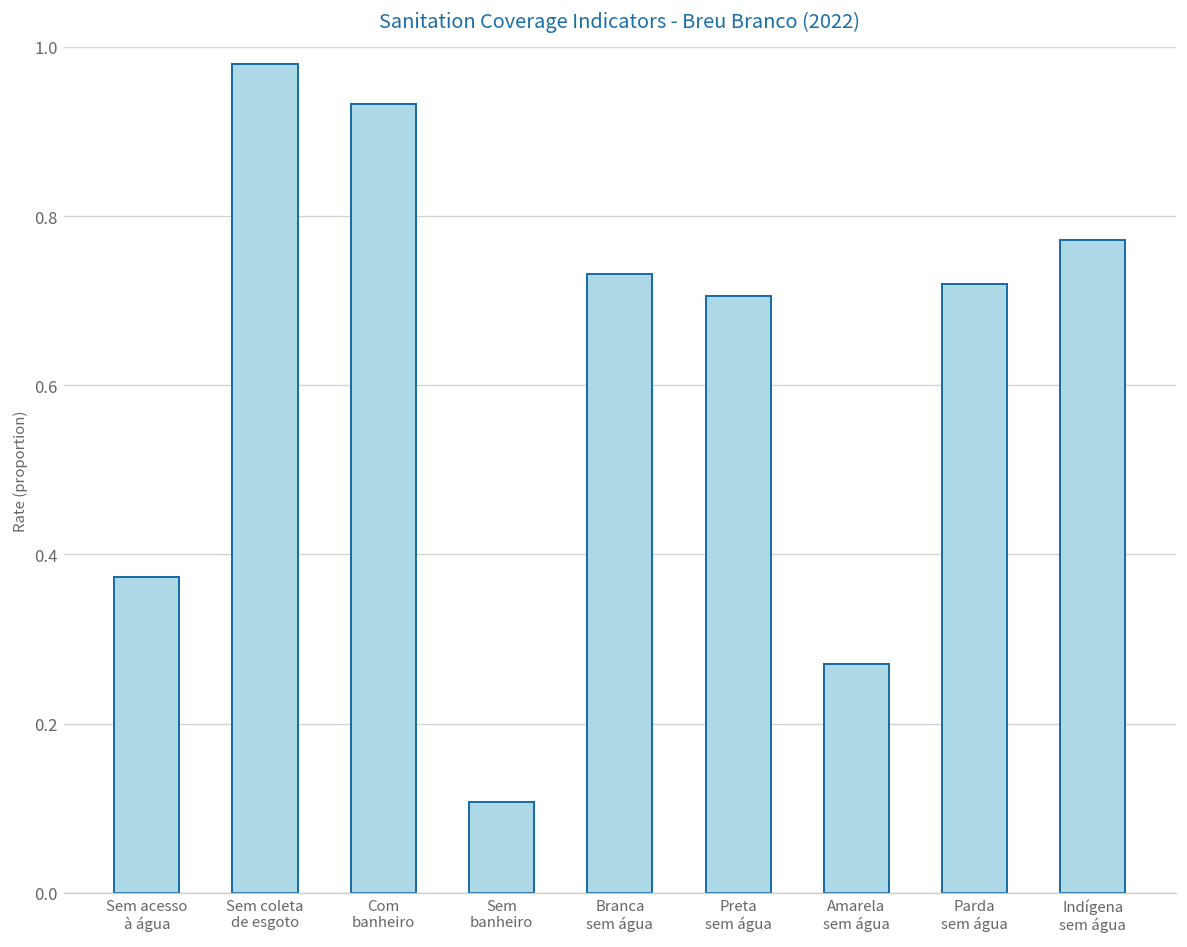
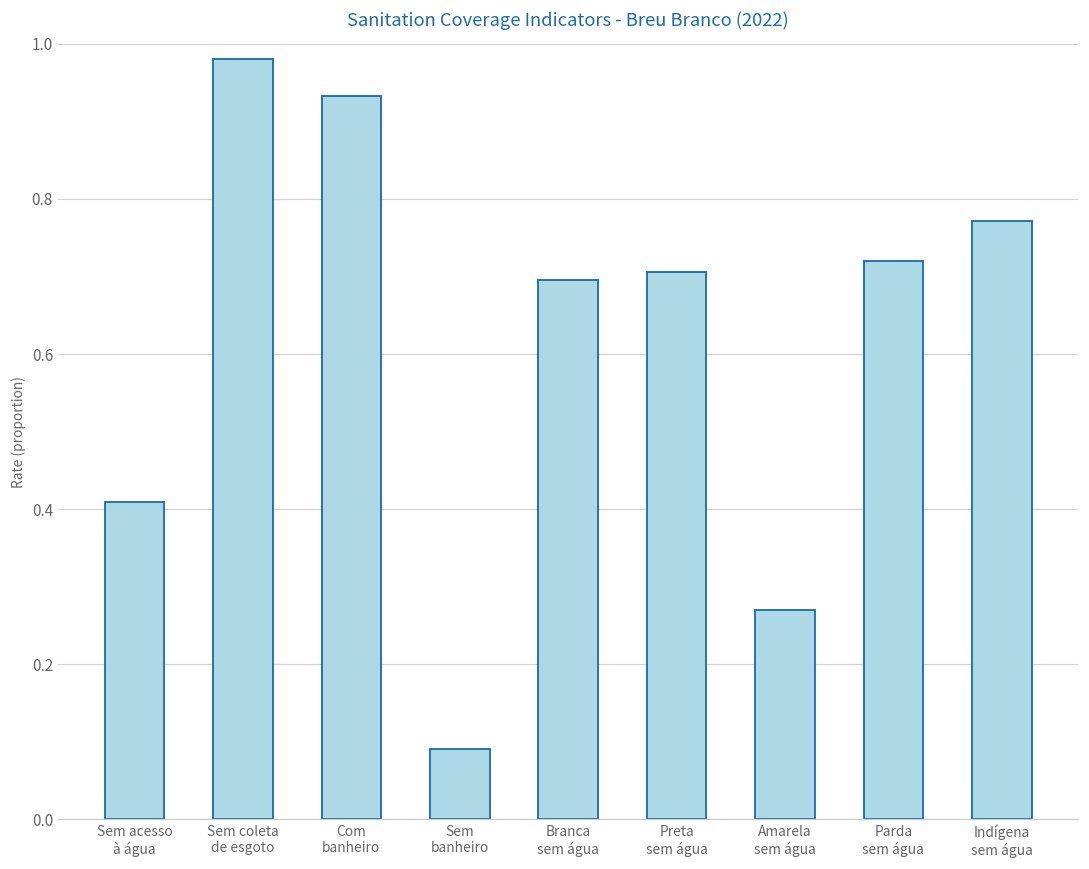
Sem acesso à água: 0.37 -> 0.41
Sem banheiro: 0.11 -> 0.09
Branca sem água: 0.73 -> 0.70
